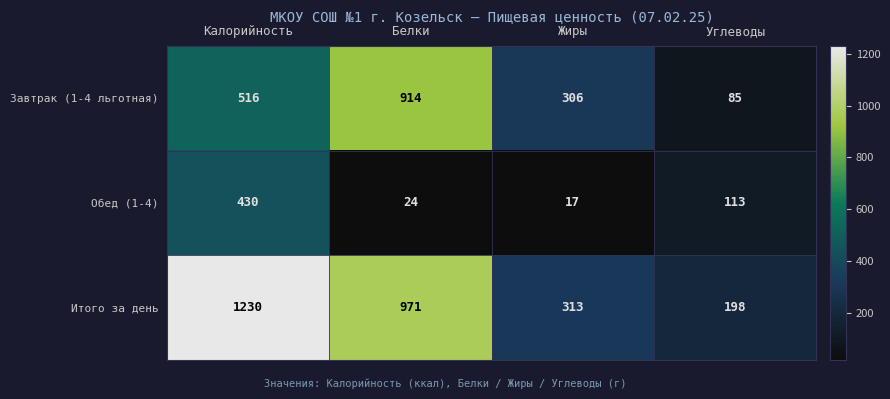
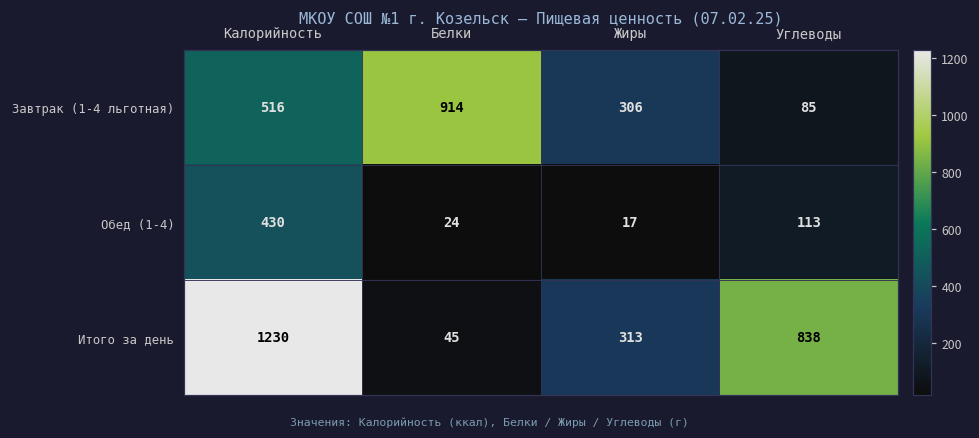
Итого за день, Белки: 971 -> 45
Итого за день, Углеводы: 198 -> 838
